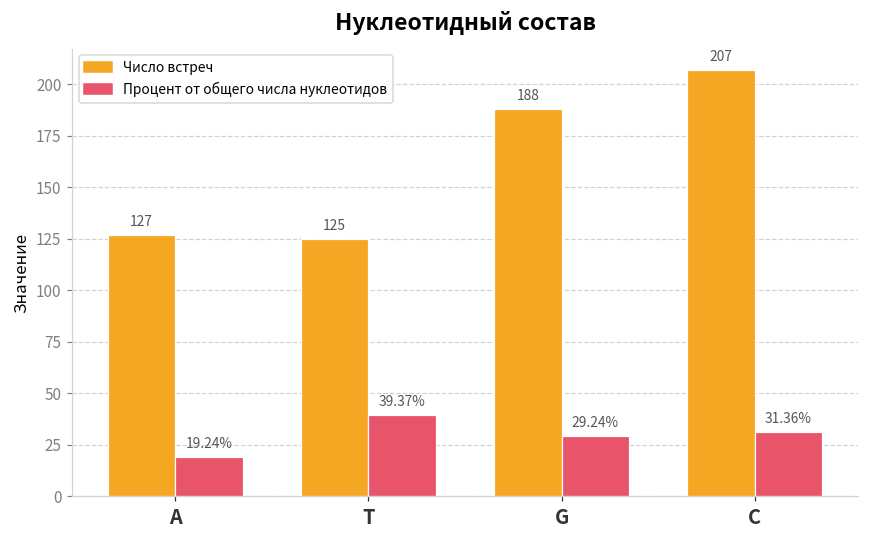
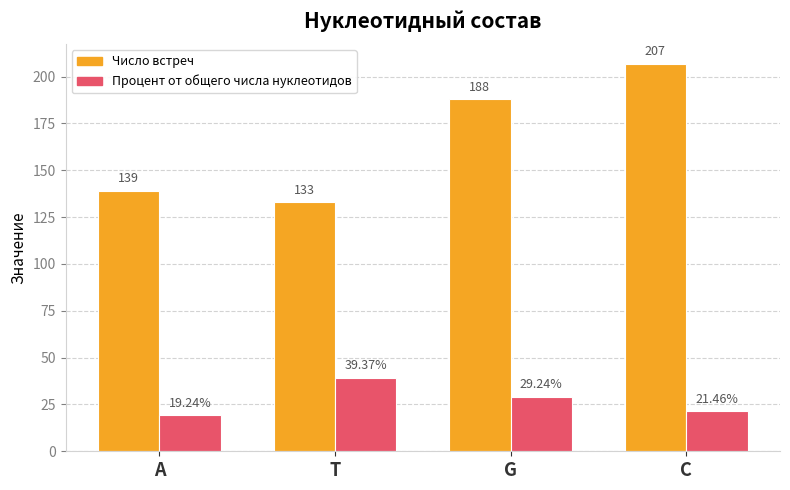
Число встреч, A: 127 -> 139
Число встреч, T: 125 -> 133
Процент от общего числа нуклеотидов, C: 31.36% -> 21.46%
